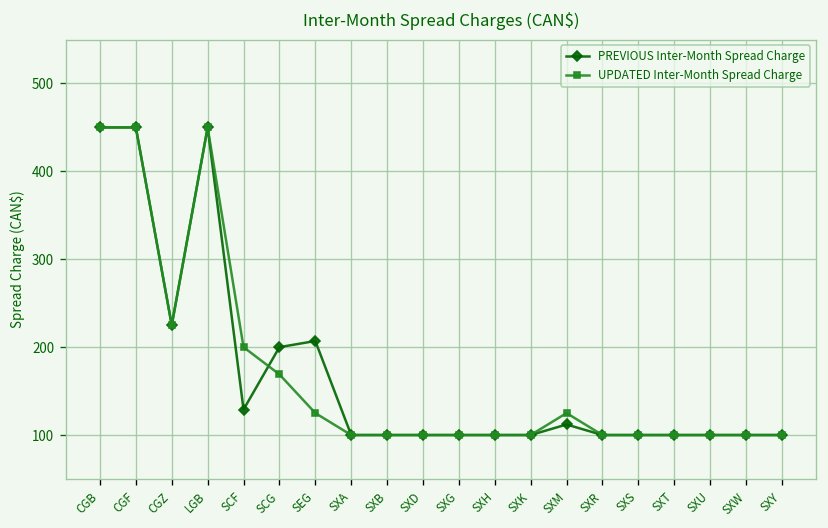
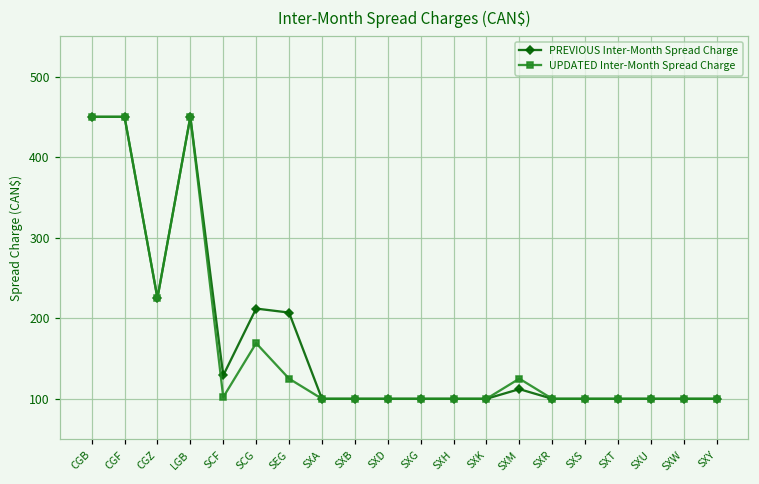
UPDATED Inter-Month Spread Charge, SCF: 200 -> 100
PREVIOUS Inter-Month Spread Charge, SCG: 200 -> 210
